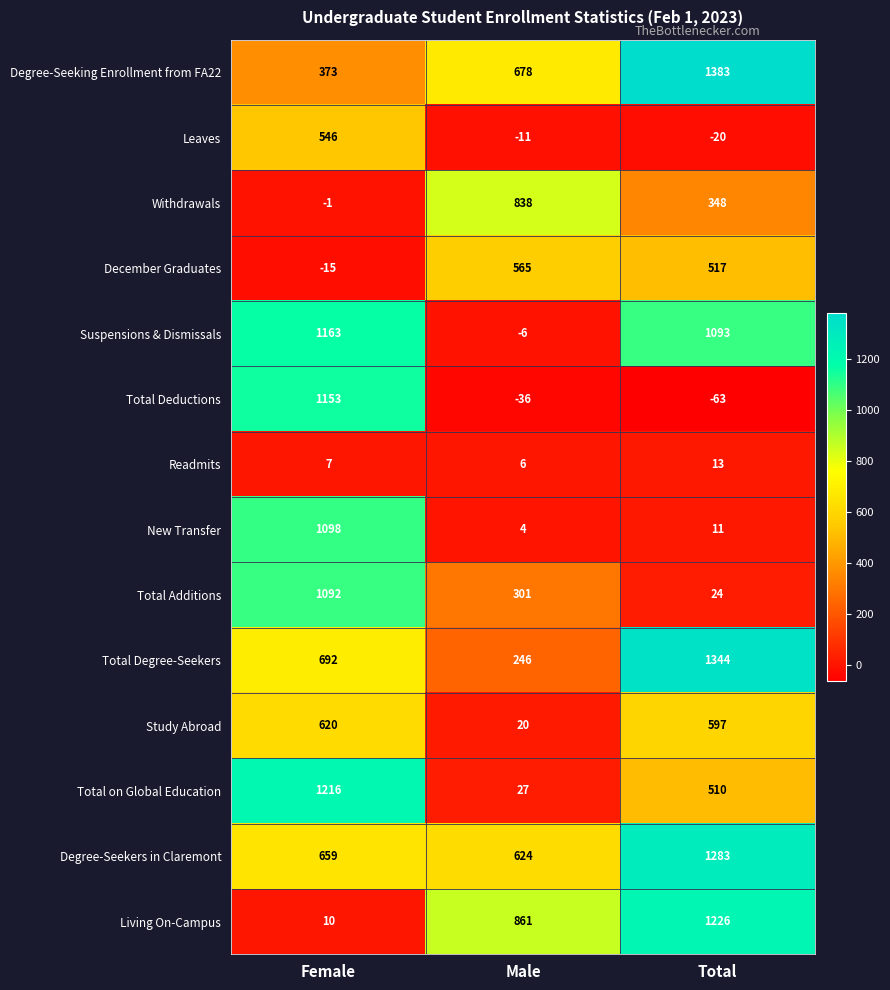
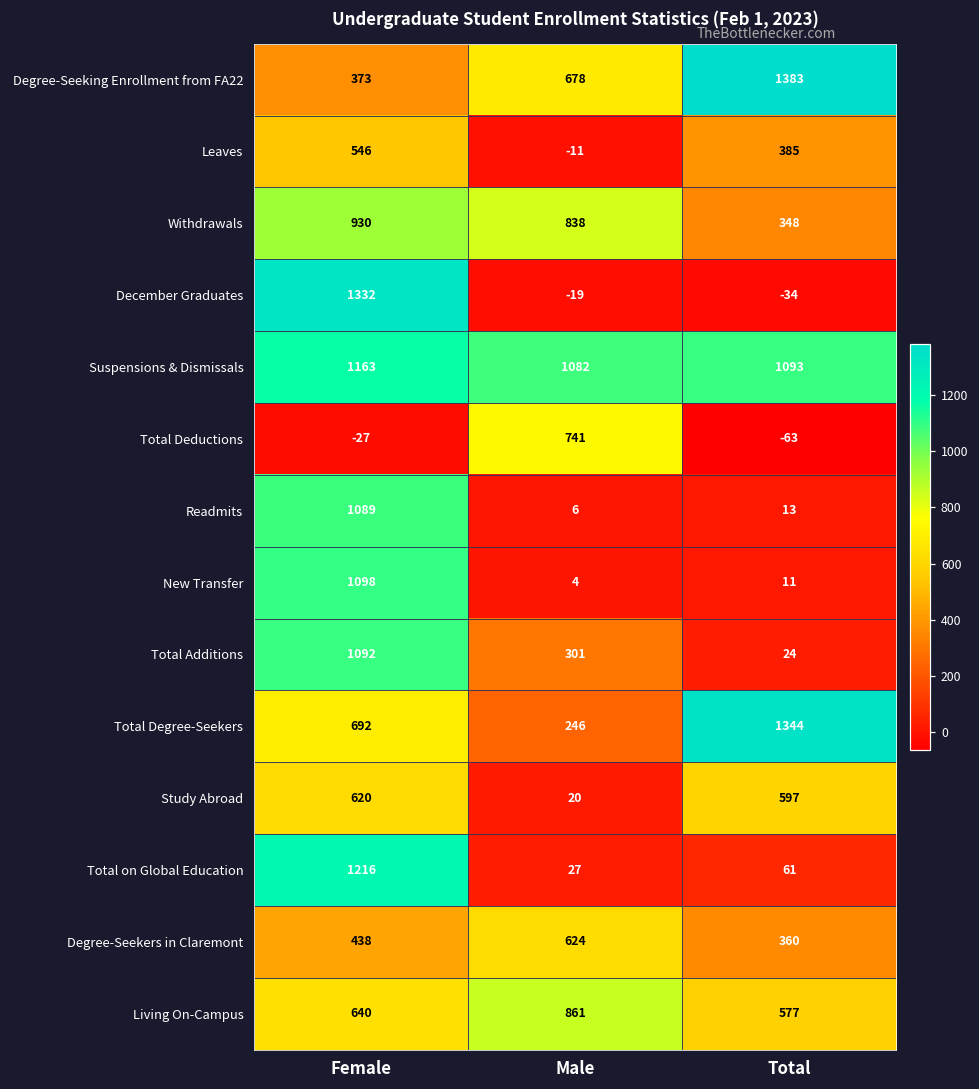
Leaves, Total: -20 -> 385
Withdrawals, Female: -1 -> 930
December Graduates, Female: -15 -> 1332
December Graduates, Male: 565 -> -19
December Graduates, Total: 517 -> -34
Suspensions & Dismissals, Male: -6 -> 1082
Total Deductions, Female: 1153 -> -27
Total Deductions, Male: -36 -> 741
Readmits, Female: 7 -> 1089
Total on Global Education, Total: 510 -> 61
Degree-Seekers in Claremont, Female: 659 -> 438
Degree-Seekers in Claremont, Total: 1283 -> 360
Living On-Campus, Female: 10 -> 640
Living On-Campus, Total: 1226 -> 577
